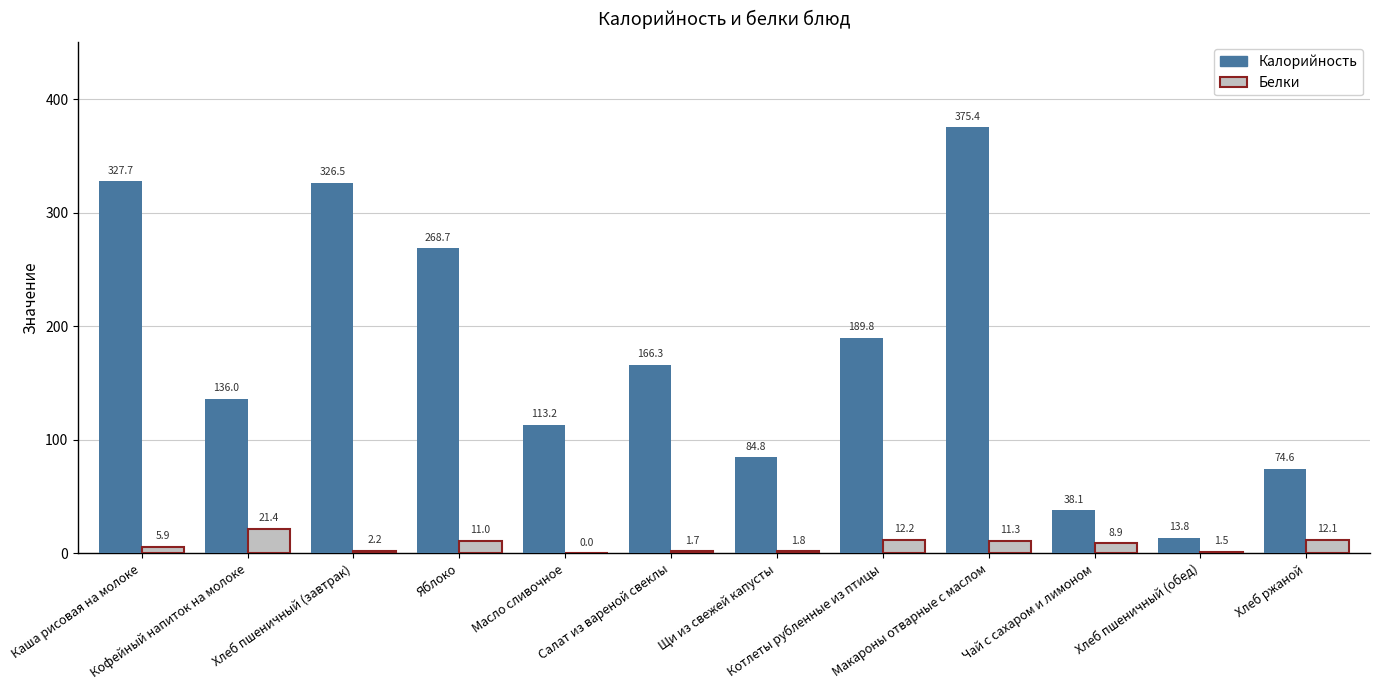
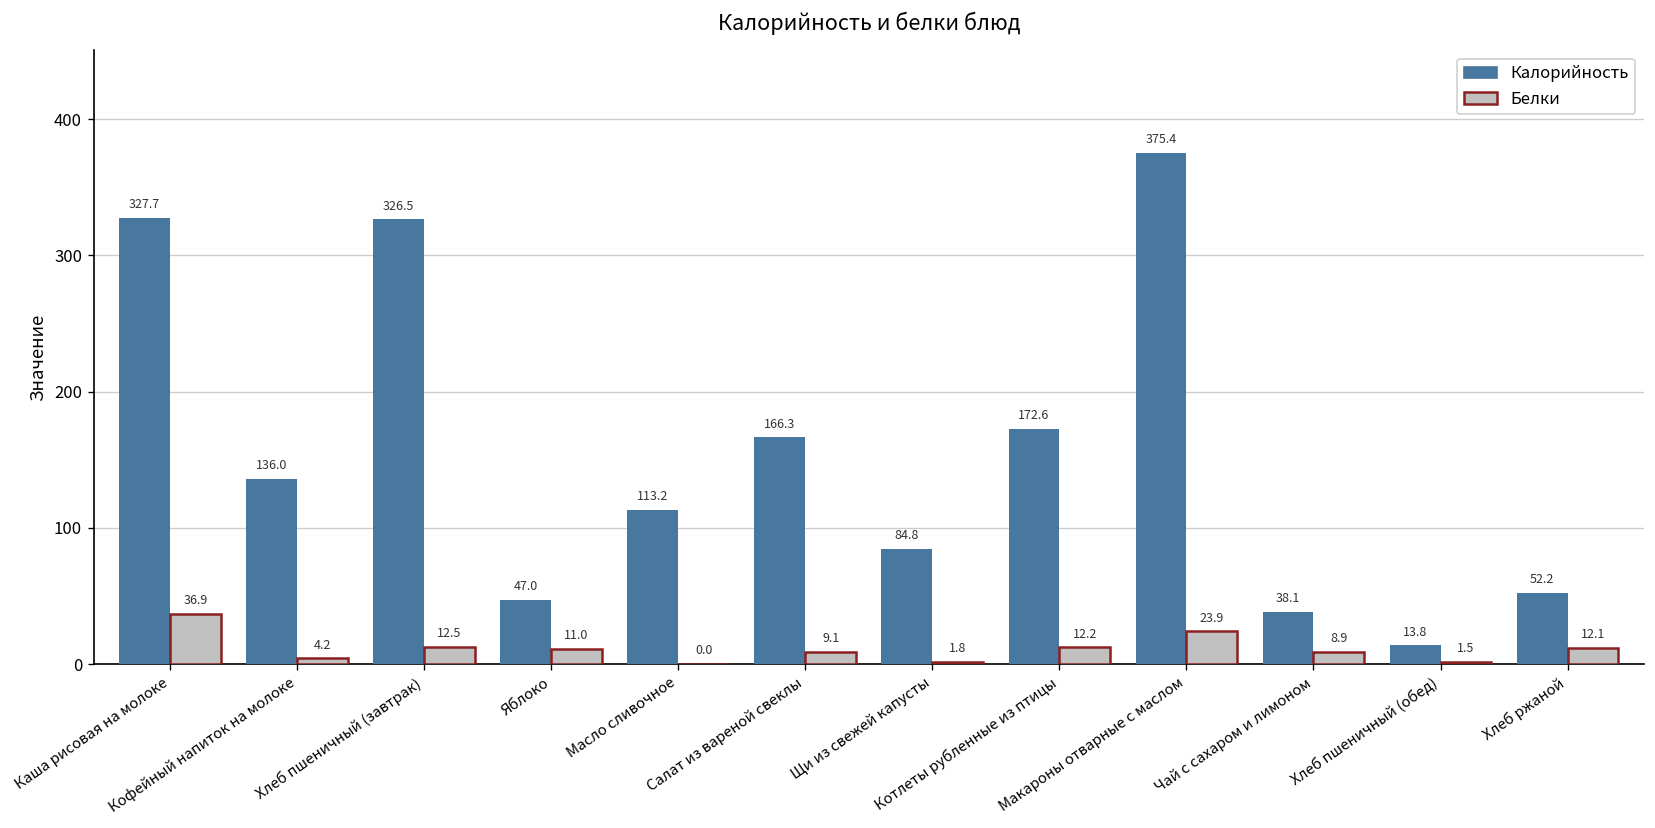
Белки, Каша рисовая на молоке: 5.9 -> 36.9
Белки, Кофейный напиток на молоке: 21.4 -> 4.2
Белки, Хлеб пшеничный (завтрак): 2.2 -> 12.5
Калорийность, Яблоко: 268.7 -> 47.0
Белки, Салат из вареной свеклы: 1.7 -> 9.1
Калорийность, Котлеты рубленные из птицы: 189.8 -> 172.6
Белки, Макароны отварные с маслом: 11.3 -> 23.9
Калорийность, Хлеб ржаной: 74.6 -> 52.2
